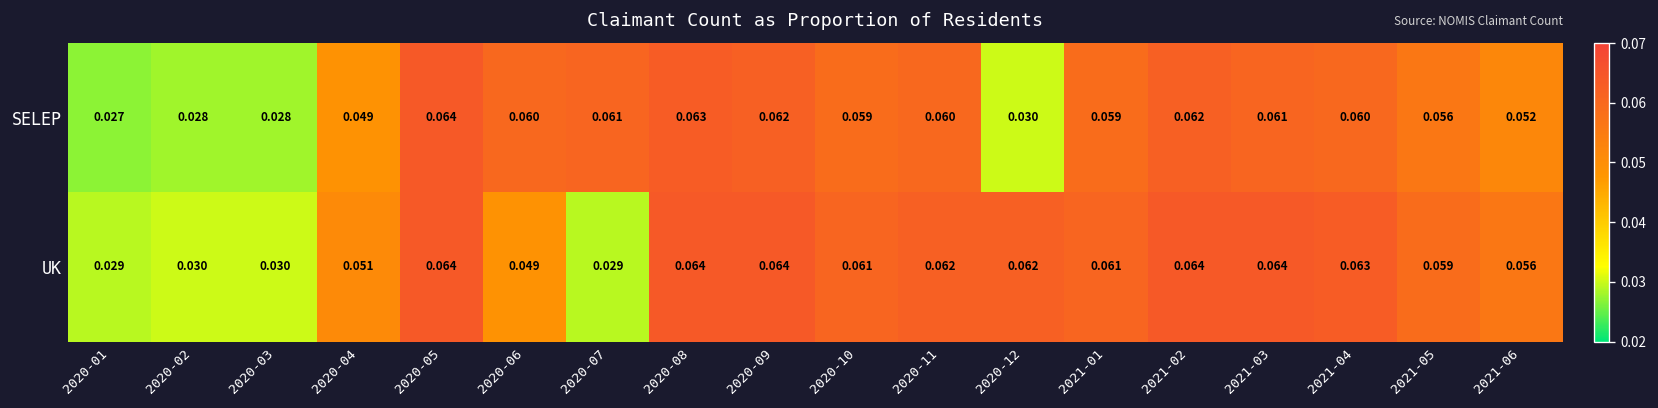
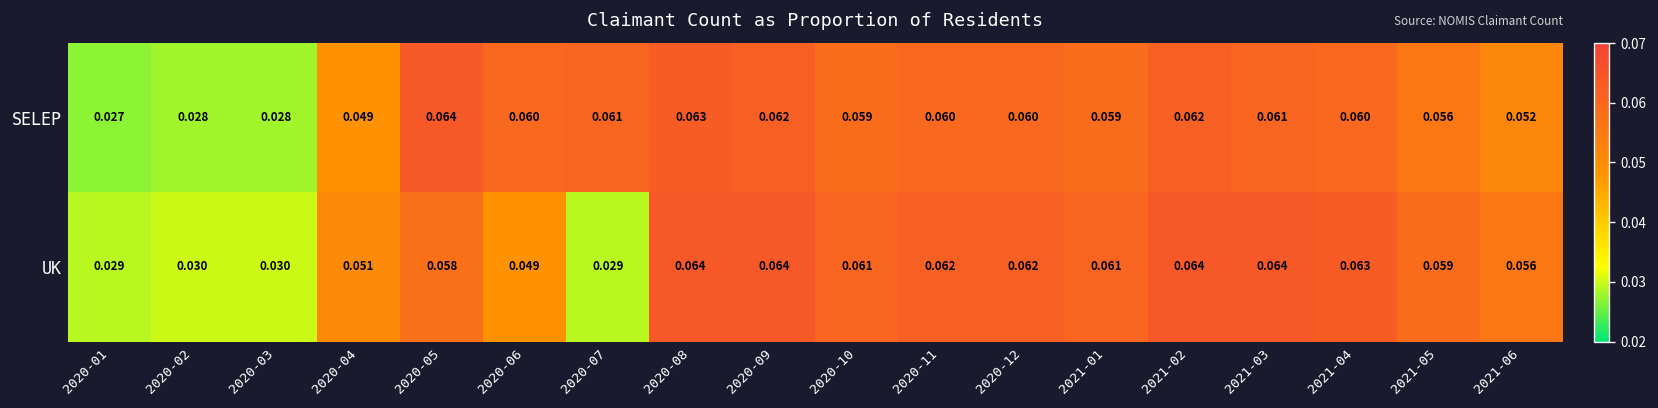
SELEP, 2020-12: 0.030 -> 0.060
UK, 2020-05: 0.064 -> 0.058
